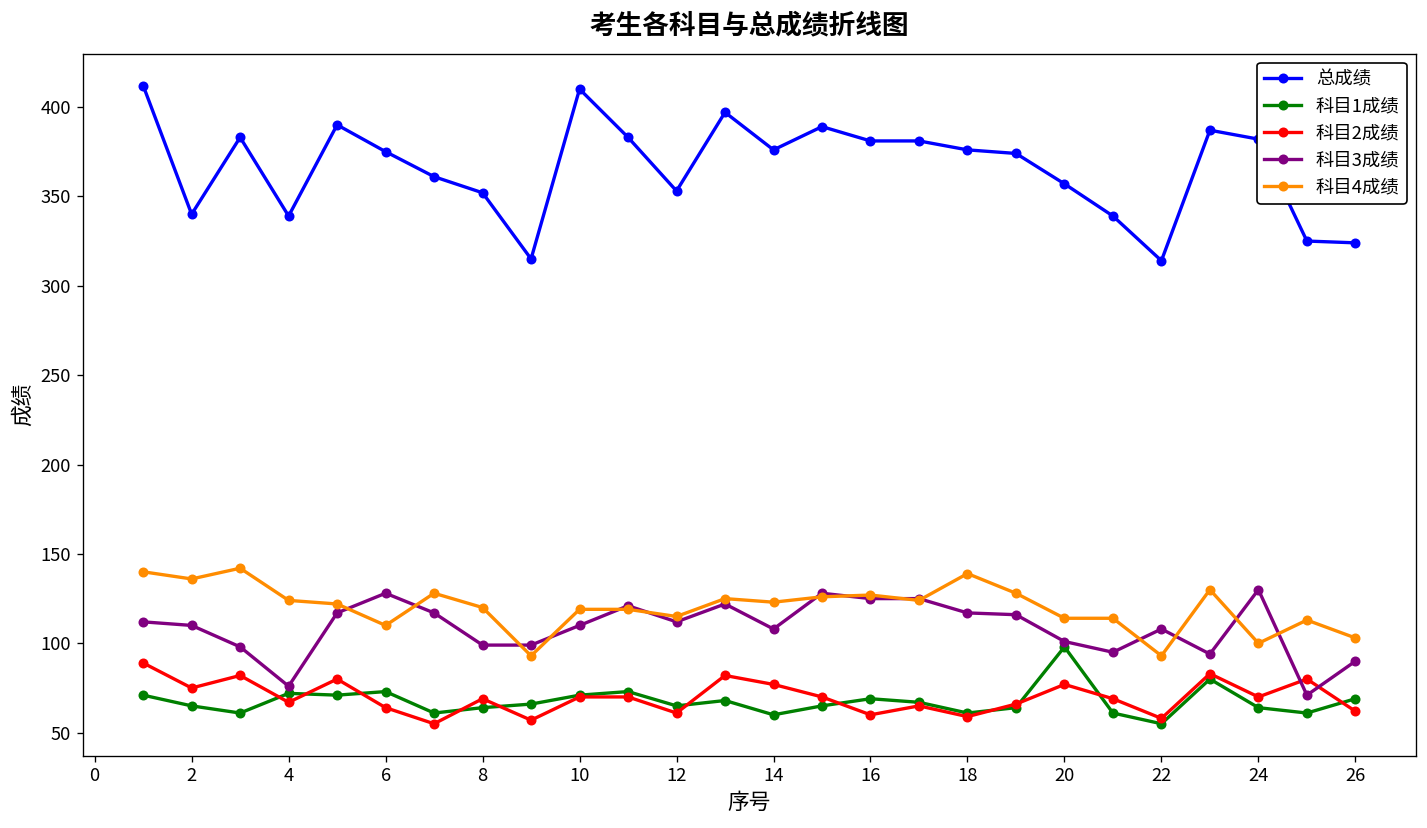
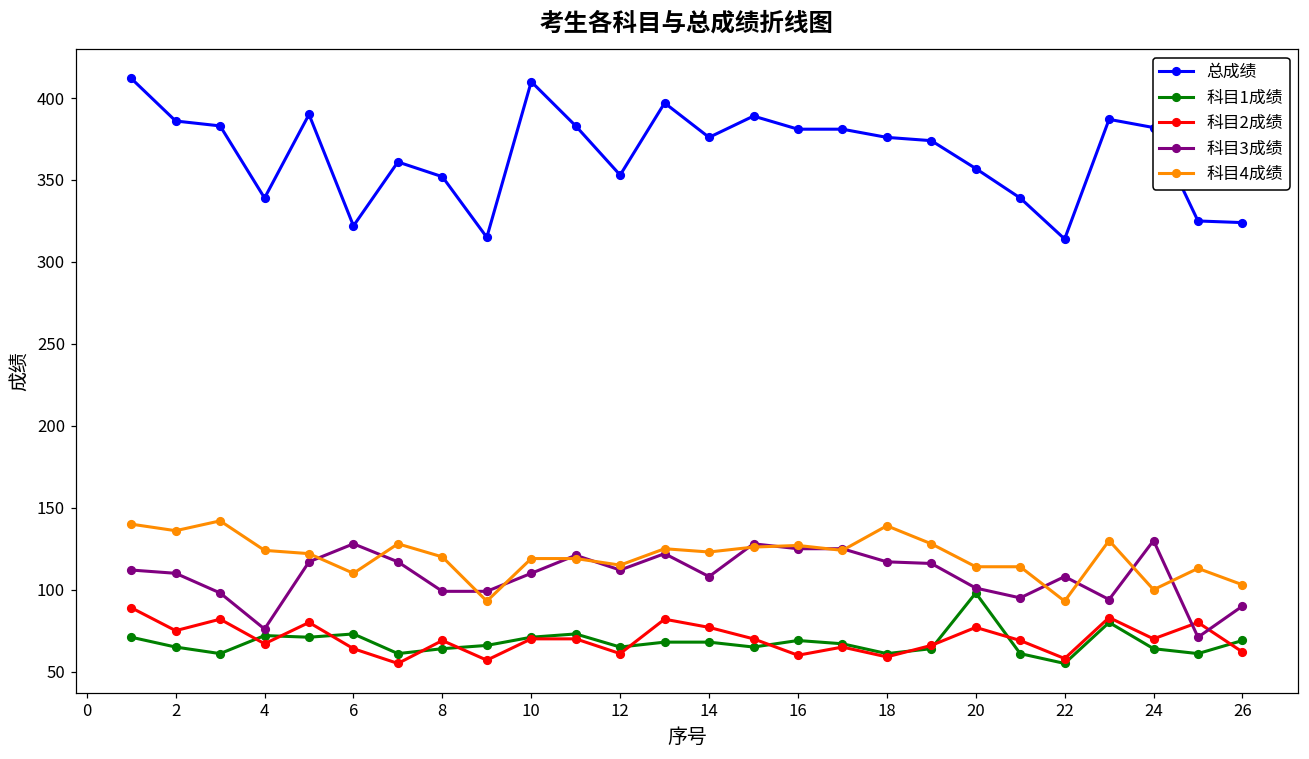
总成绩, 2: 340 -> 386
总成绩, 6: 375 -> 322
科目1成绩, 14: 60 -> 68
